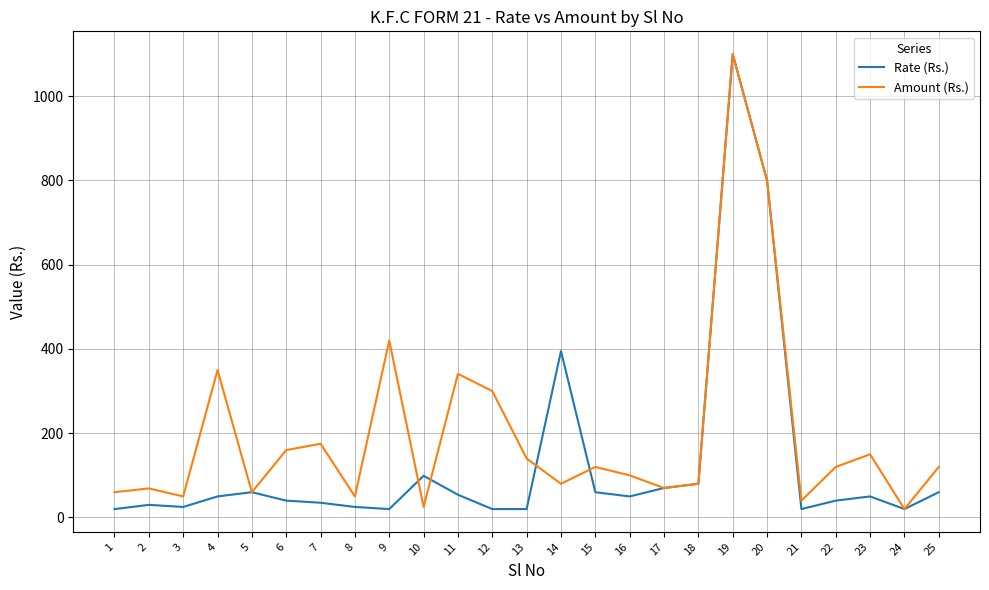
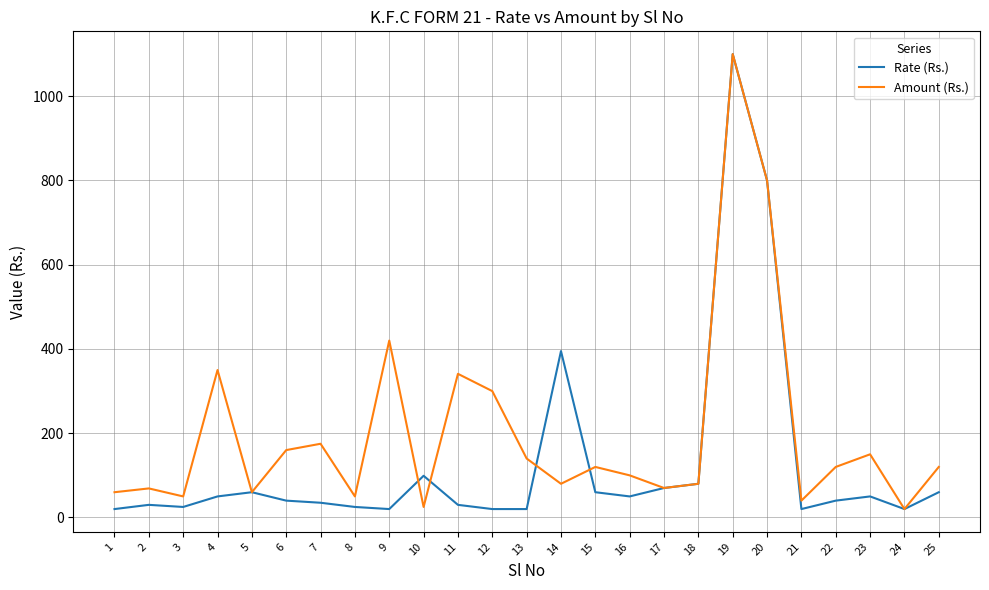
Rate (Rs.), 11: 50 -> 30
